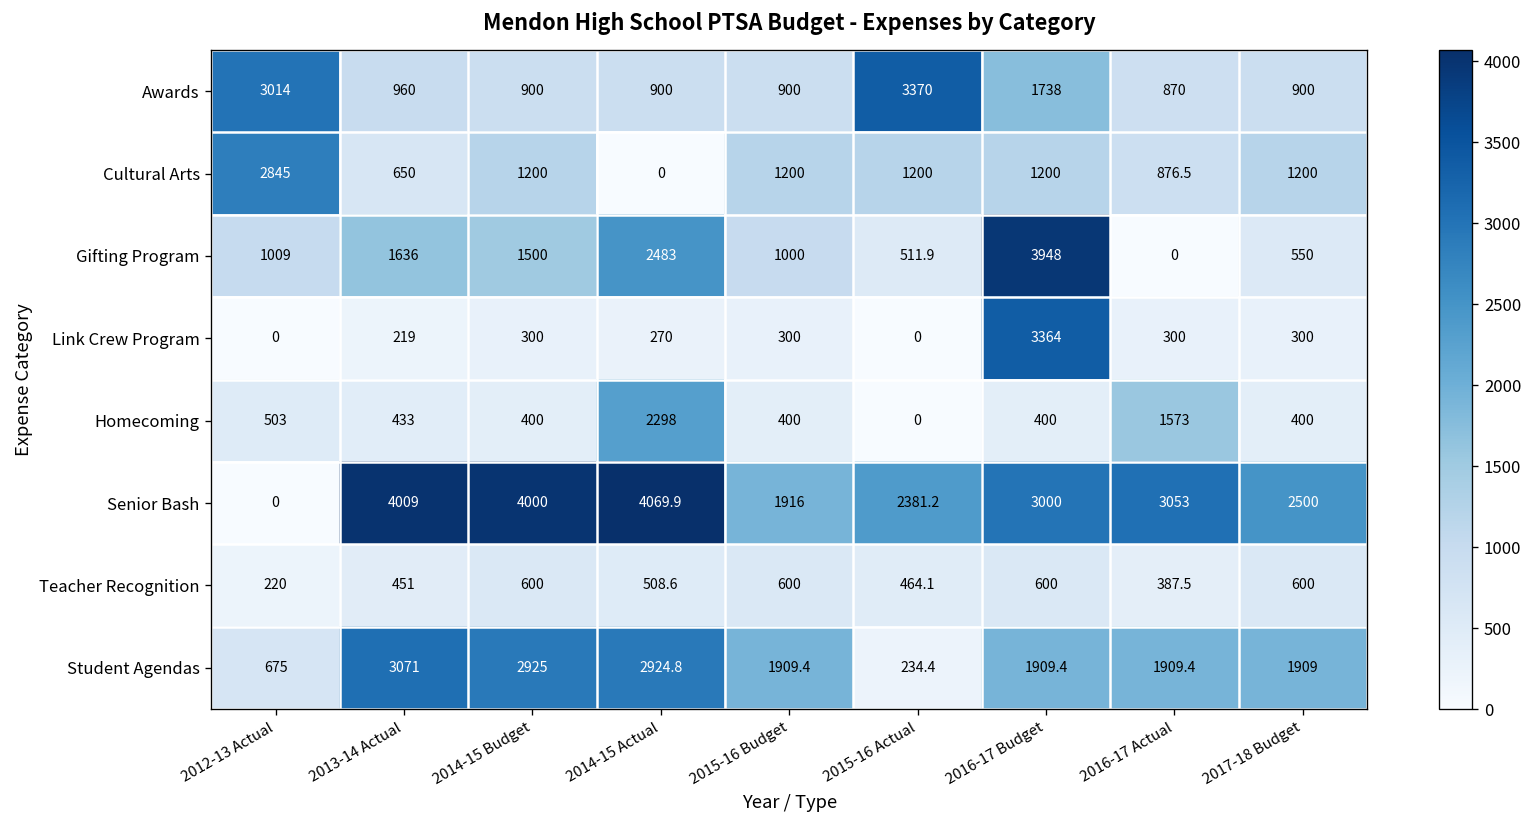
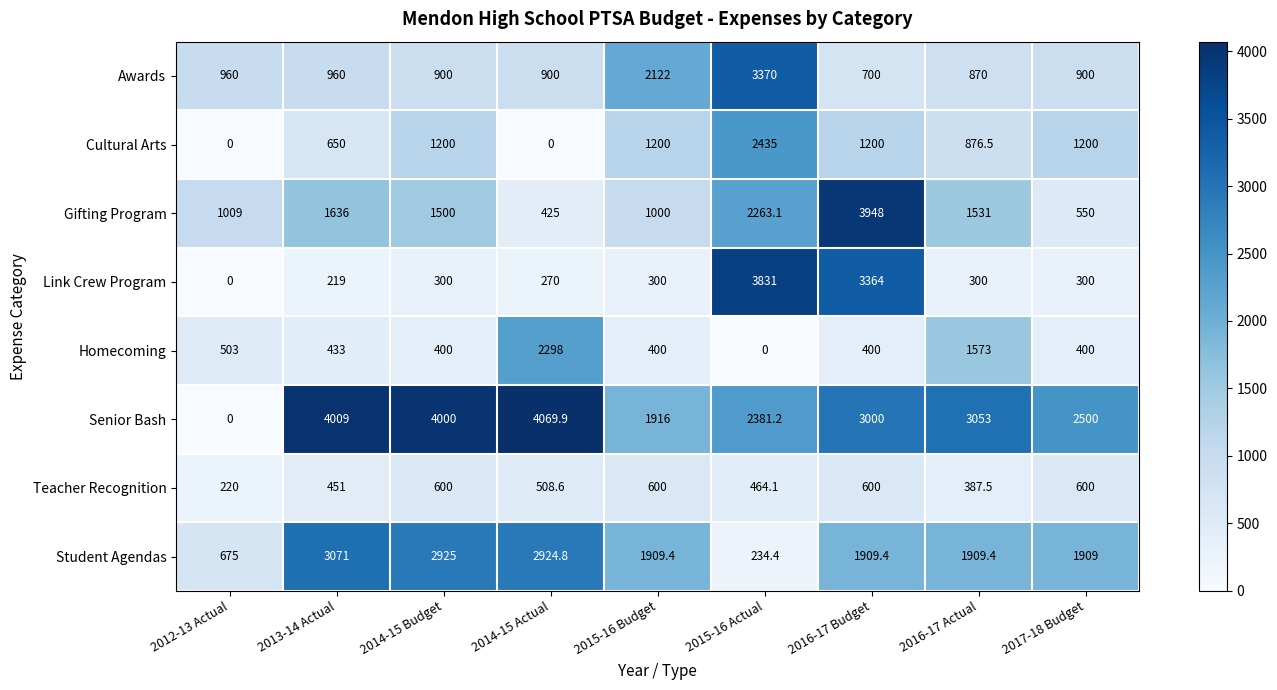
Awards, 2012-13 Actual: 3014 -> 960
Awards, 2015-16 Budget: 900 -> 2122
Awards, 2016-17 Budget: 1738 -> 700
Cultural Arts, 2012-13 Actual: 2845 -> 0
Cultural Arts, 2015-16 Actual: 1200 -> 2435
Gifting Program, 2014-15 Actual: 2483 -> 425
Gifting Program, 2015-16 Actual: 511.9 -> 2263.1
Gifting Program, 2016-17 Actual: 0 -> 1531
Link Crew Program, 2015-16 Actual: 0 -> 3831
